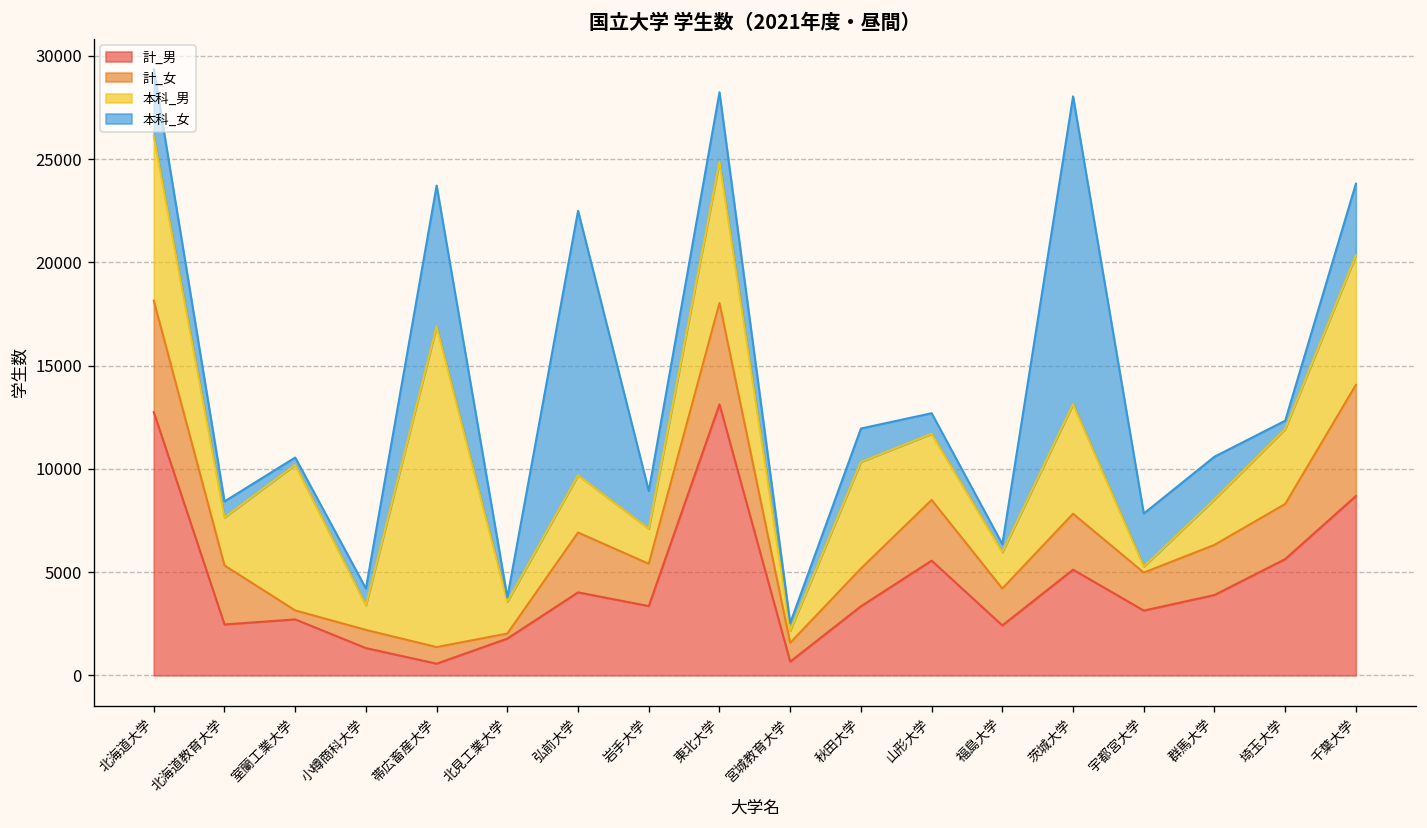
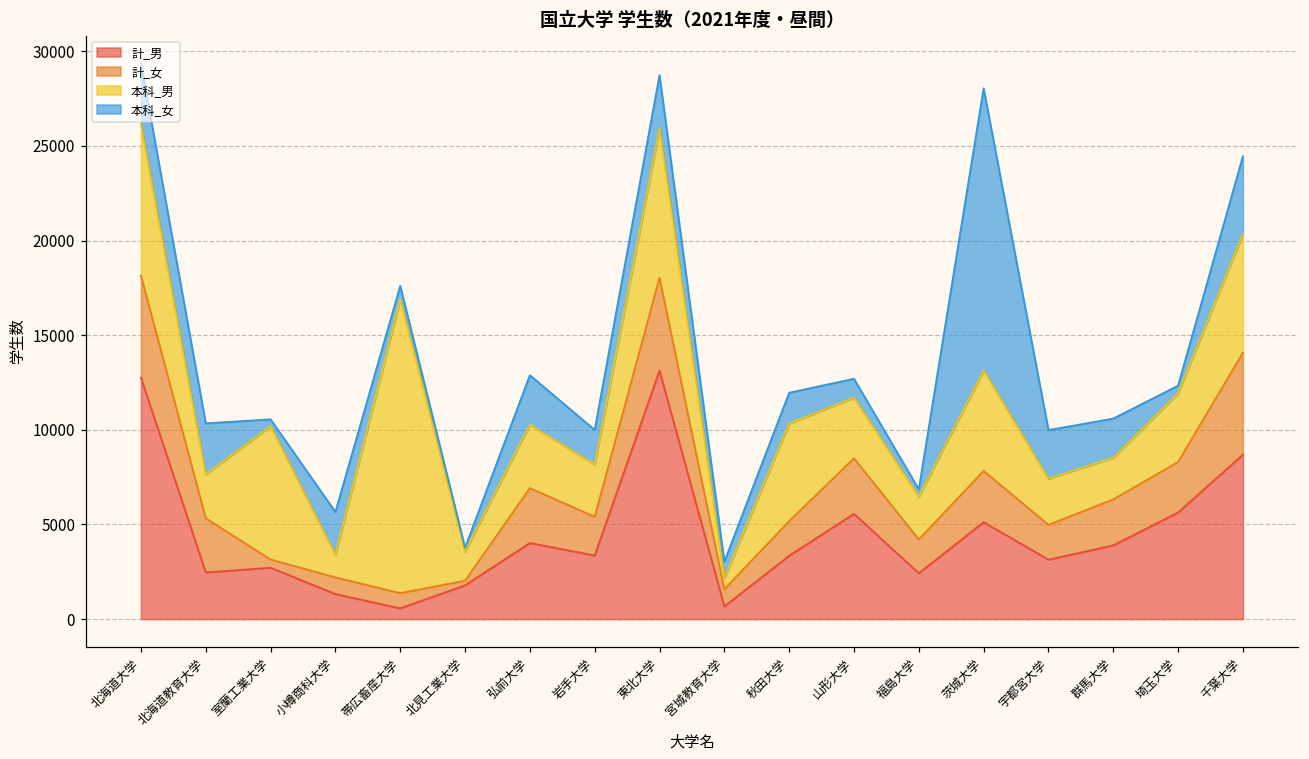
本科_女, 北海道教育大学: 800 -> 2700
本科_女, 小樽商科大学: 800 -> 2300
本科_女, 帯広畜産大学: 6800 -> 700
本科_男, 弘前大学: 2800 -> 3400
本科_女, 弘前大学: 12800 -> 2600
本科_男, 岩手大学: 1700 -> 2800
本科_男, 東北大学: 6800 -> 7900
本科_女, 東北大学: 3400 -> 2800
本科_女, 宮城教育大学: 400 -> 900
本科_男, 福島大学: 1800 -> 2300
本科_男, 宇都宮大学: 300 -> 2400
本科_女, 千葉大学: 3500 -> 4100
